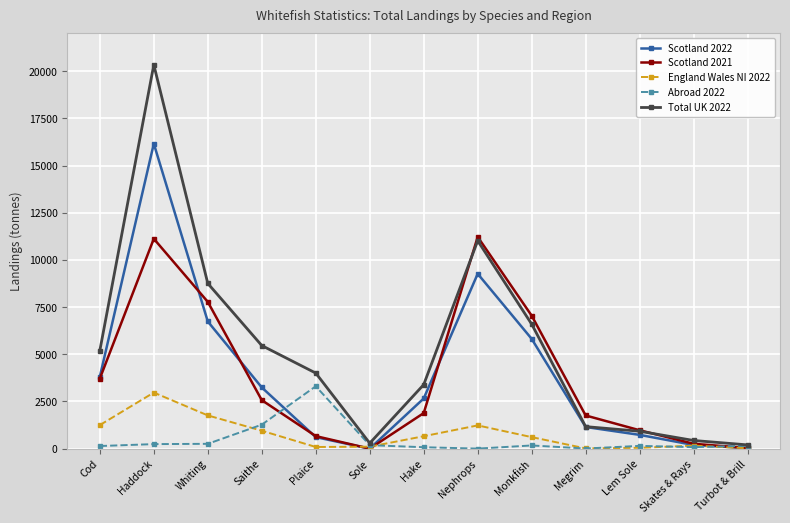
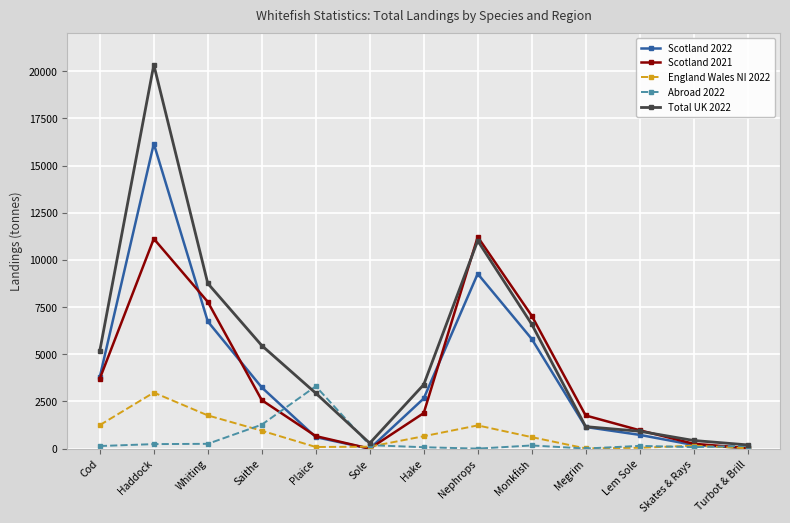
Total UK 2022, Plaice: 4000 -> 2900
